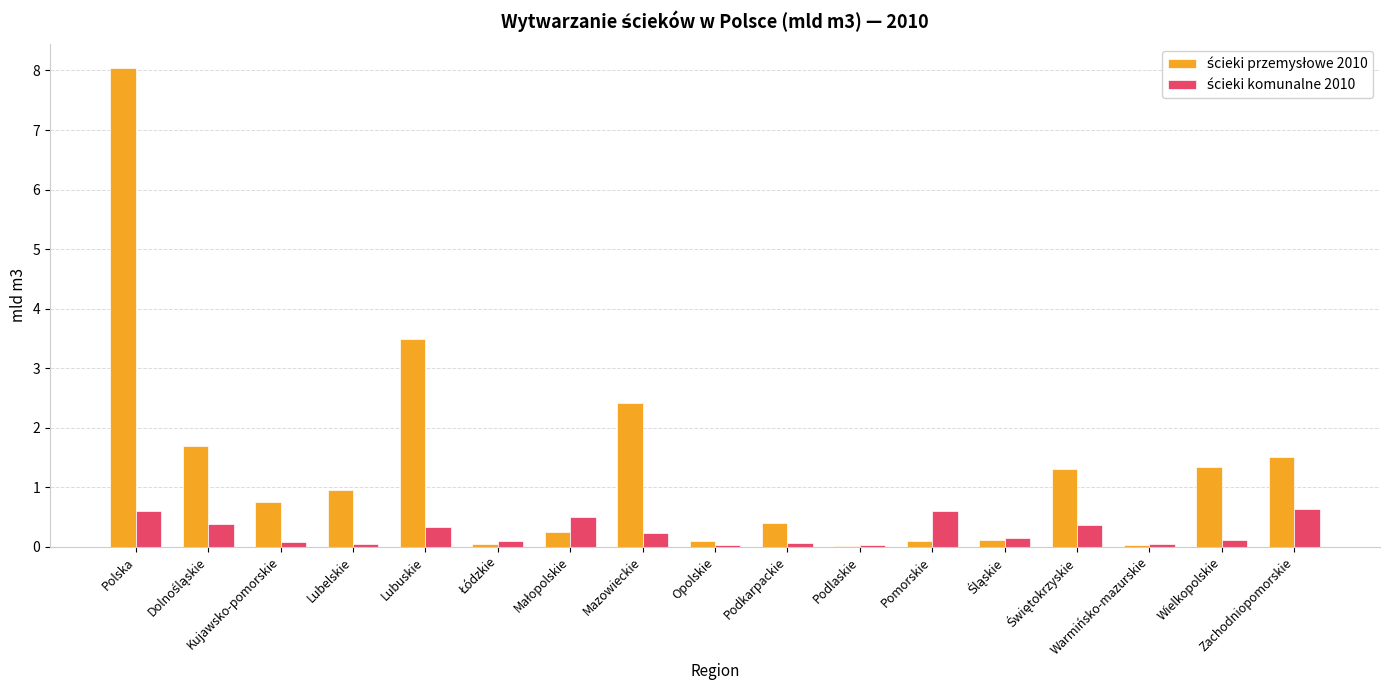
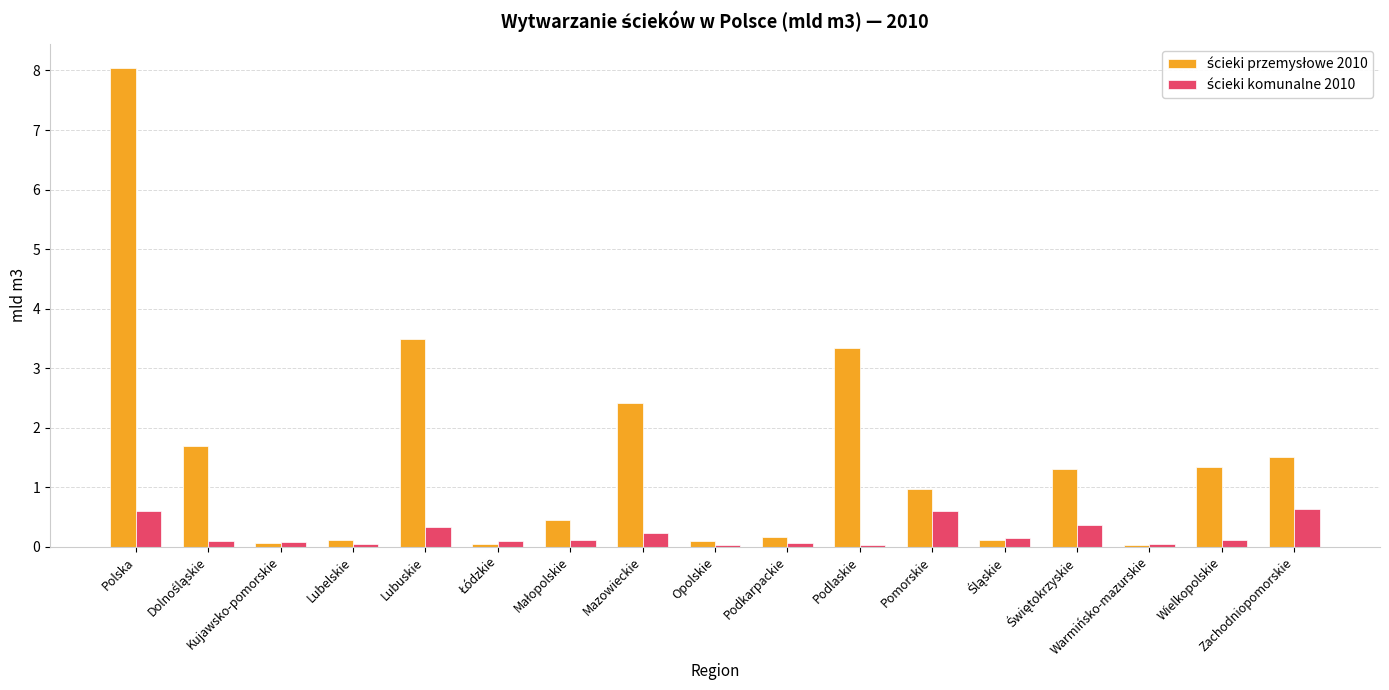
ścieki komunalne 2010, Dolnośląskie: 0.4 -> 0.1
ścieki przemysłowe 2010, Kujawsko-pomorskie: 0.8 -> 0.1
ścieki przemysłowe 2010, Lubelskie: 0.9 -> 0.1
ścieki przemysłowe 2010, Małopolskie: 0.2 -> 0.5
ścieki komunalne 2010, Małopolskie: 0.5 -> 0.1
ścieki przemysłowe 2010, Podkarpackie: 0.4 -> 0.2
ścieki przemysłowe 2010, Podlaskie: 0.0 -> 3.3
ścieki przemysłowe 2010, Pomorskie: 0.1 -> 1.0
